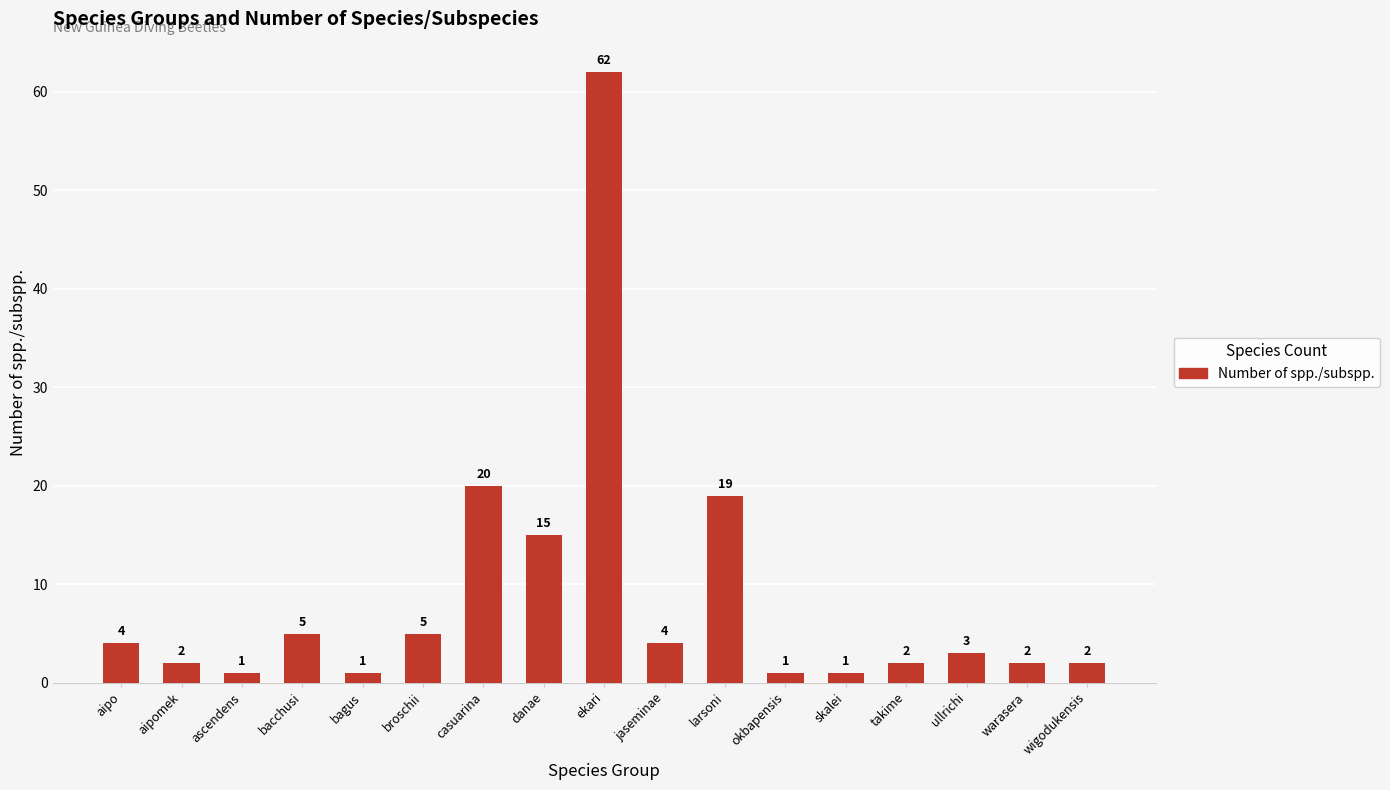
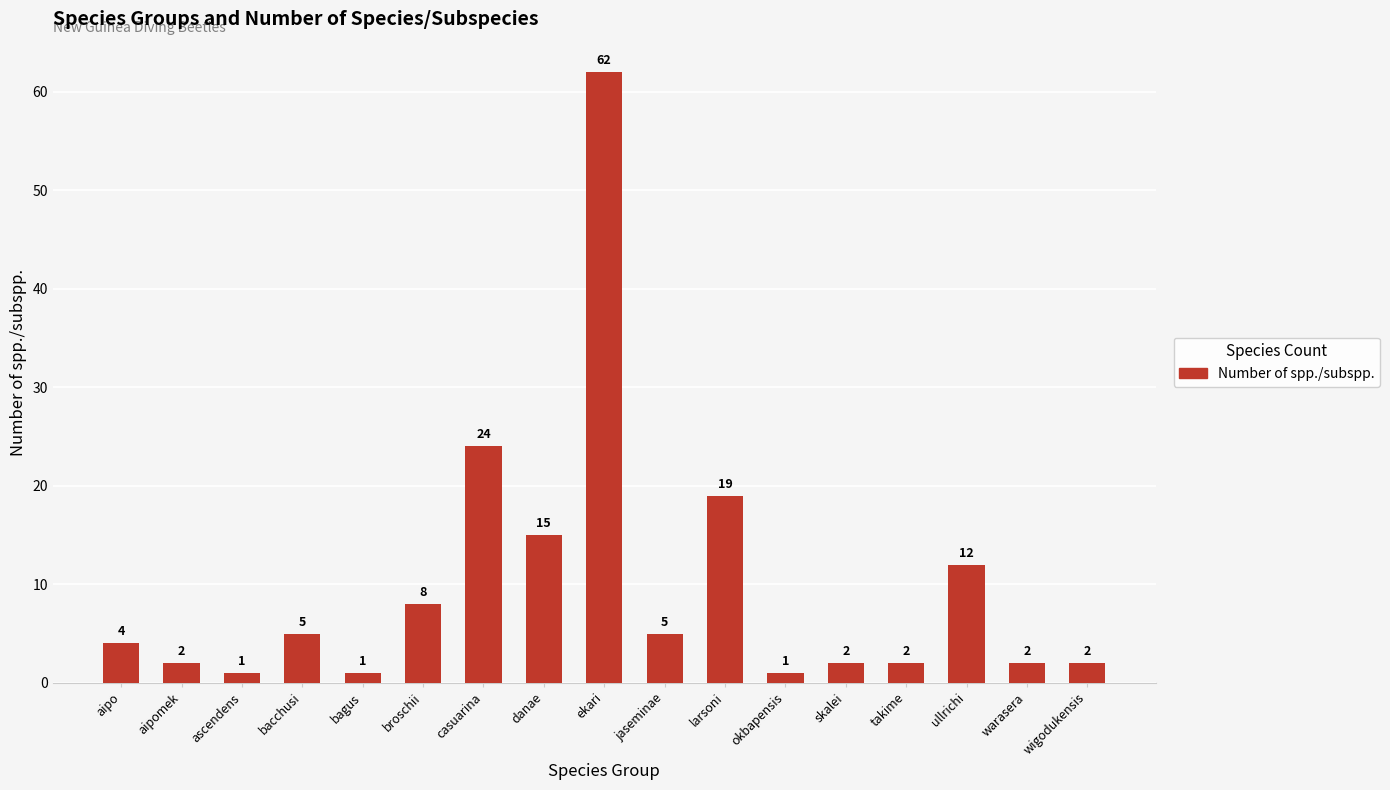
broschii: 5 -> 8
casuarina: 20 -> 24
jaseminae: 4 -> 5
skalei: 1 -> 2
ullrichi: 3 -> 12
